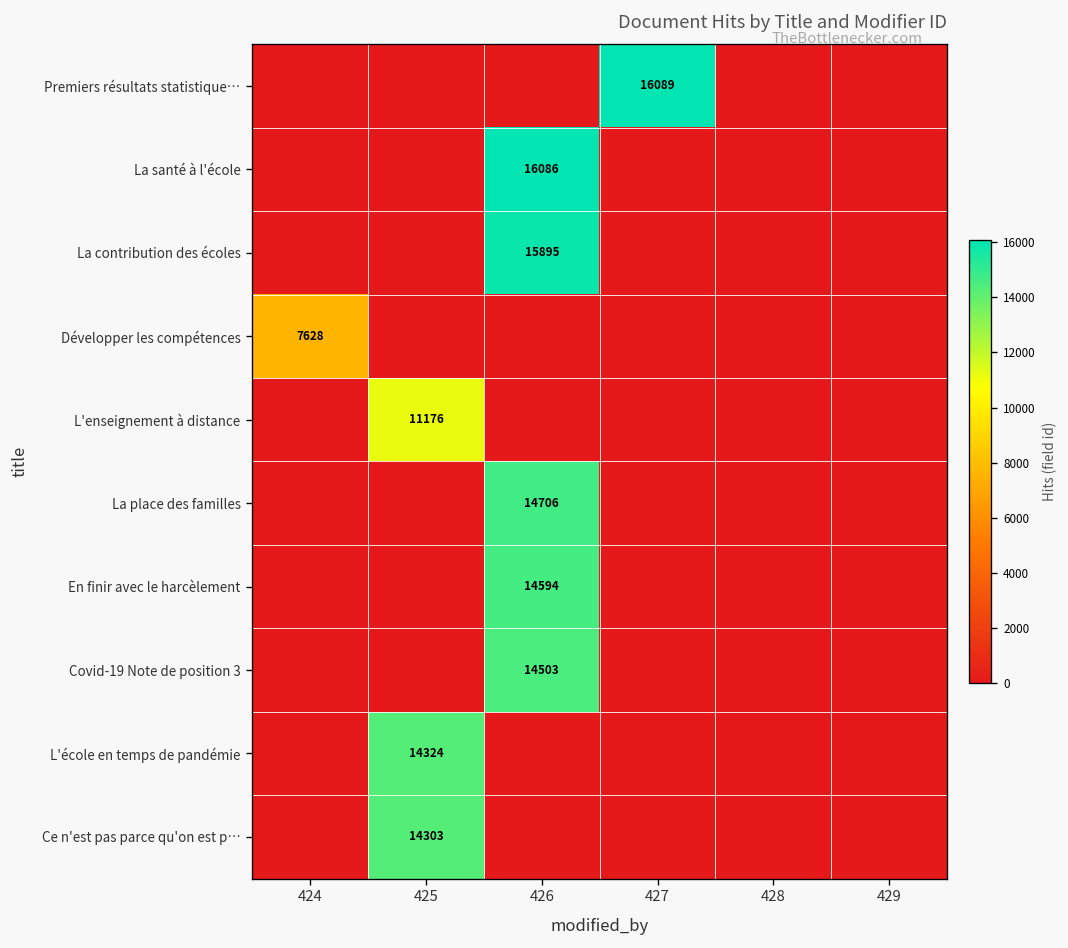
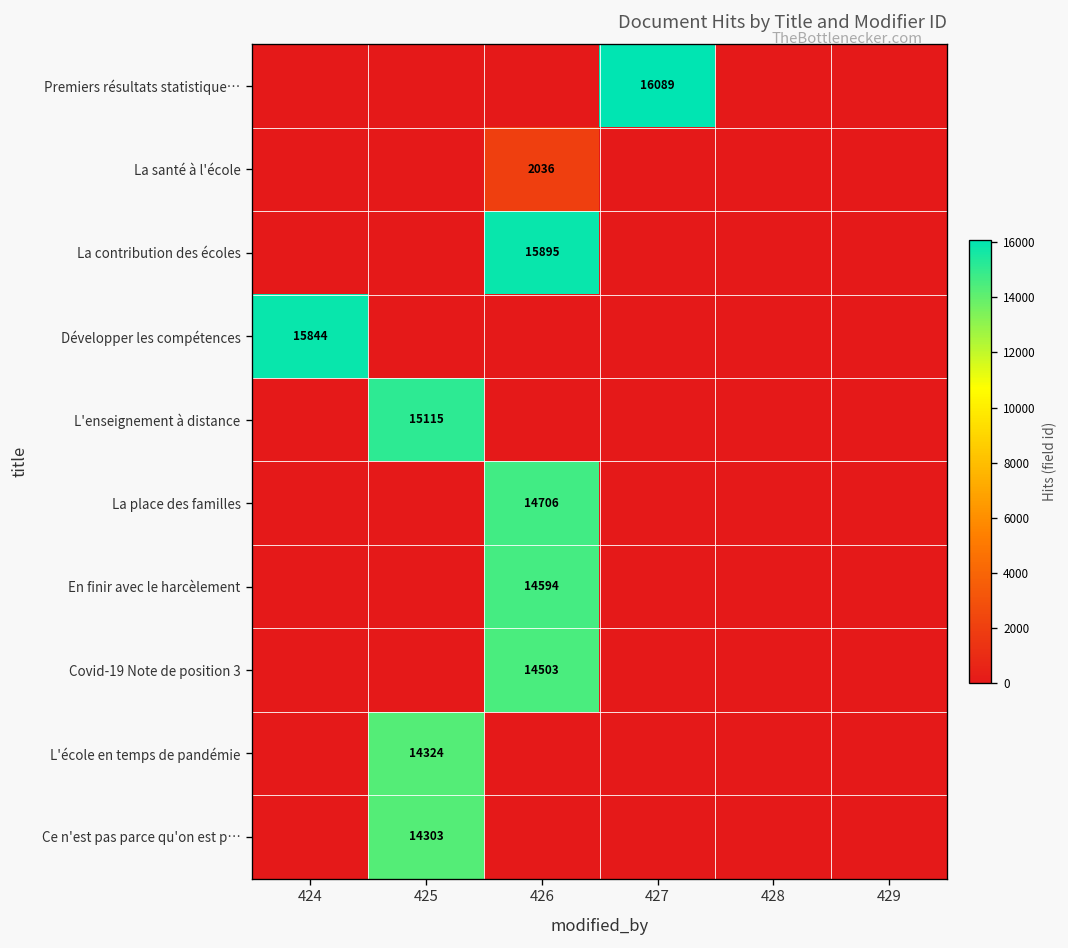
La santé à l'école, 426: 16086 -> 2036
Développer les compétences, 424: 7628 -> 15844
L'enseignement à distance, 425: 11176 -> 15115
